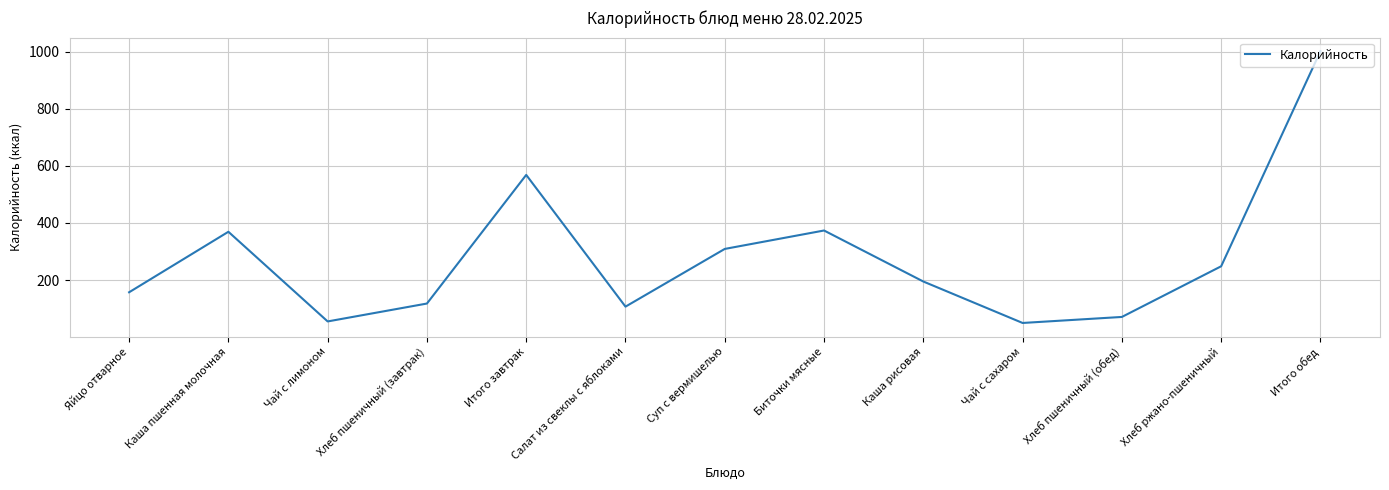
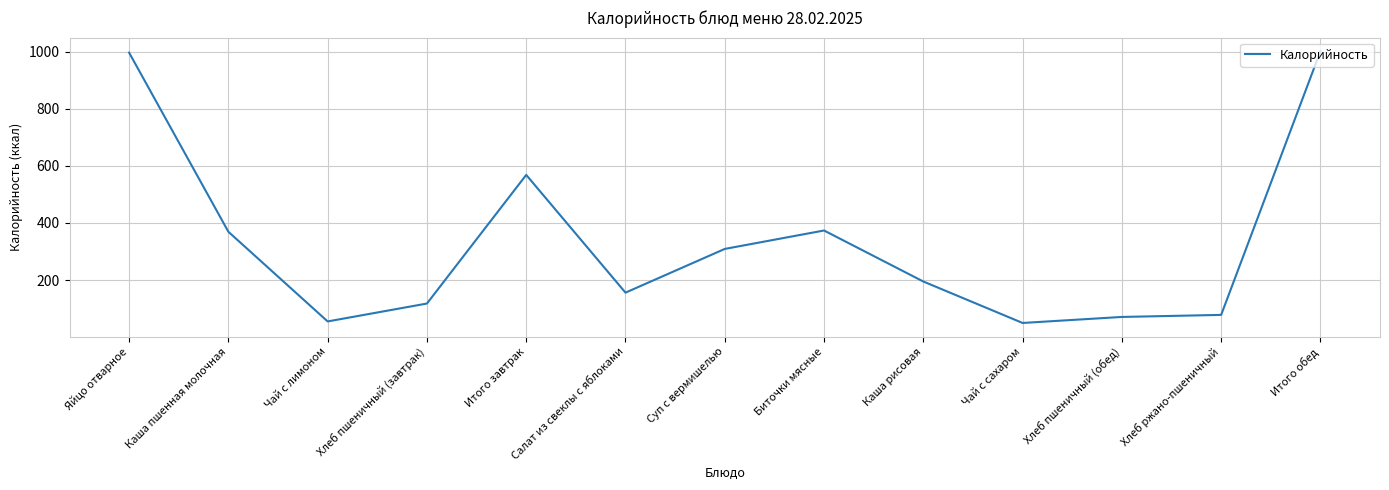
Яйцо отварное: 160 -> 1000
Салат из свеклы с яблоками: 110 -> 160
Хлеб ржано-пшеничный: 250 -> 80
